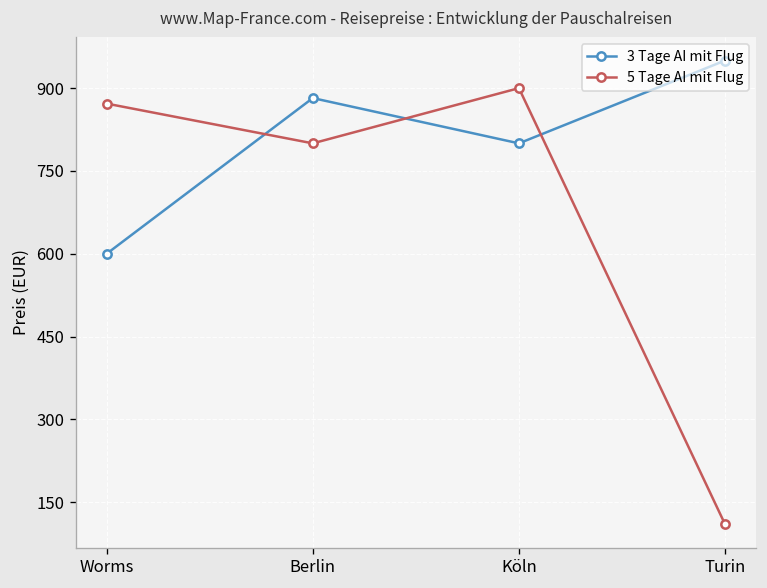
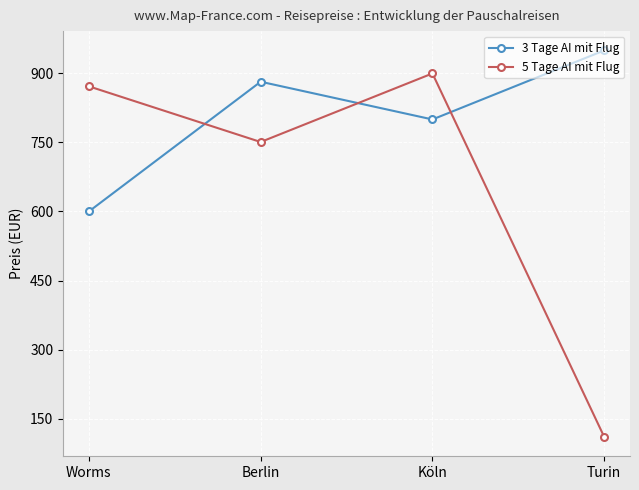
5 Tage AI mit Flug, Berlin: 800 -> 750
